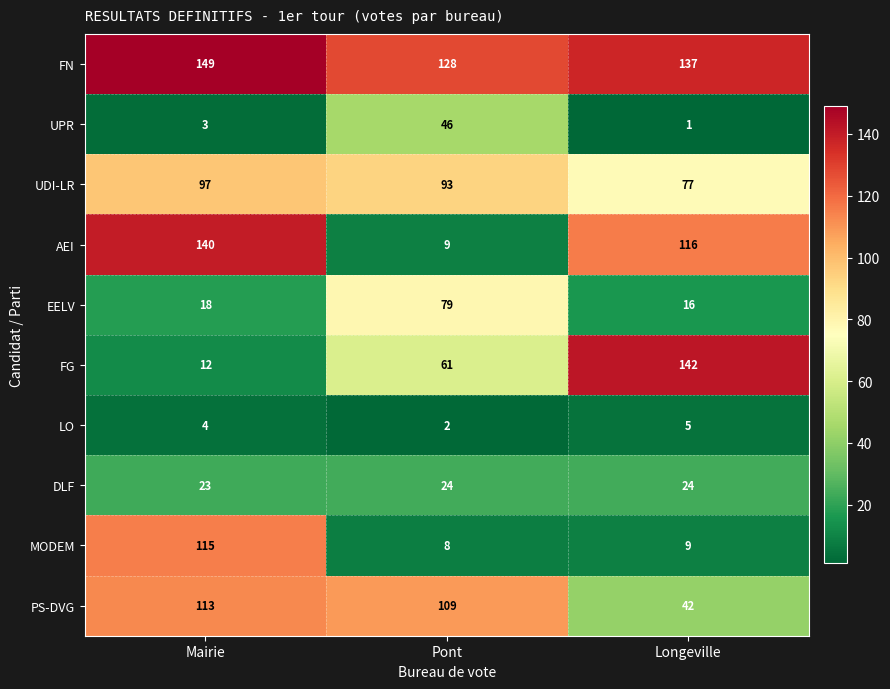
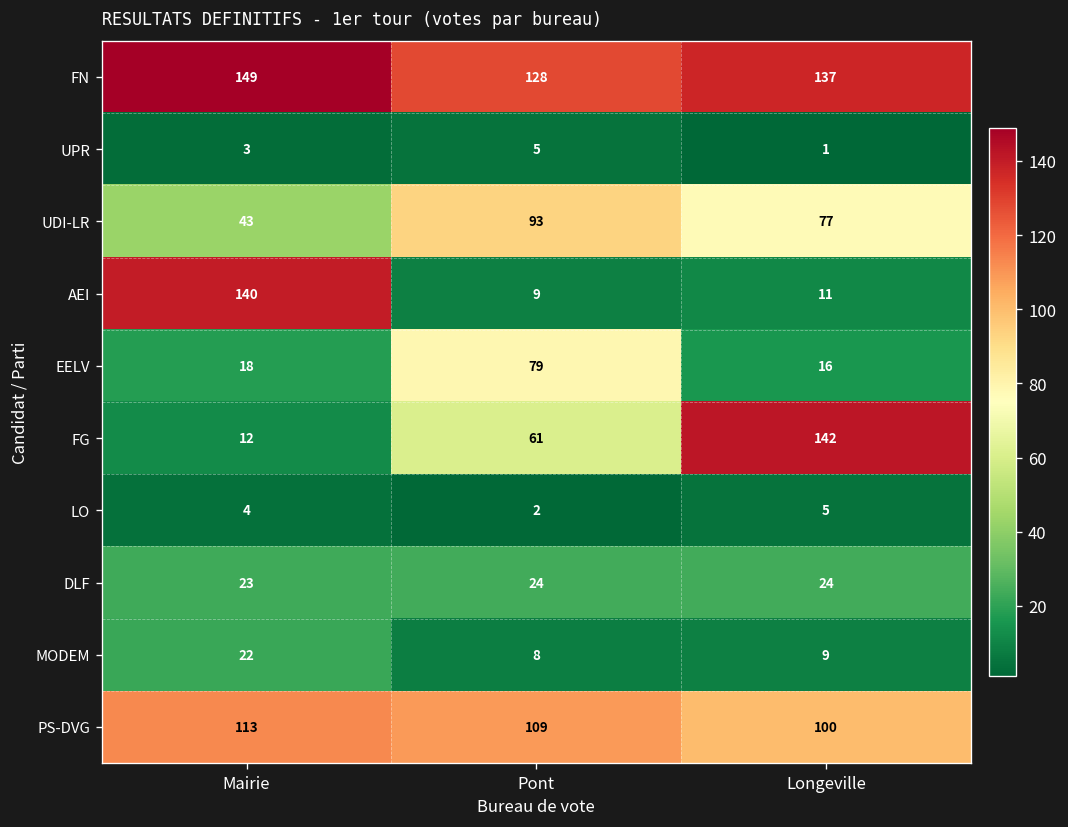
UPR, Pont: 46 -> 5
UDI-LR, Mairie: 97 -> 43
AEI, Longeville: 116 -> 11
MODEM, Mairie: 115 -> 22
PS-DVG, Longeville: 42 -> 100
